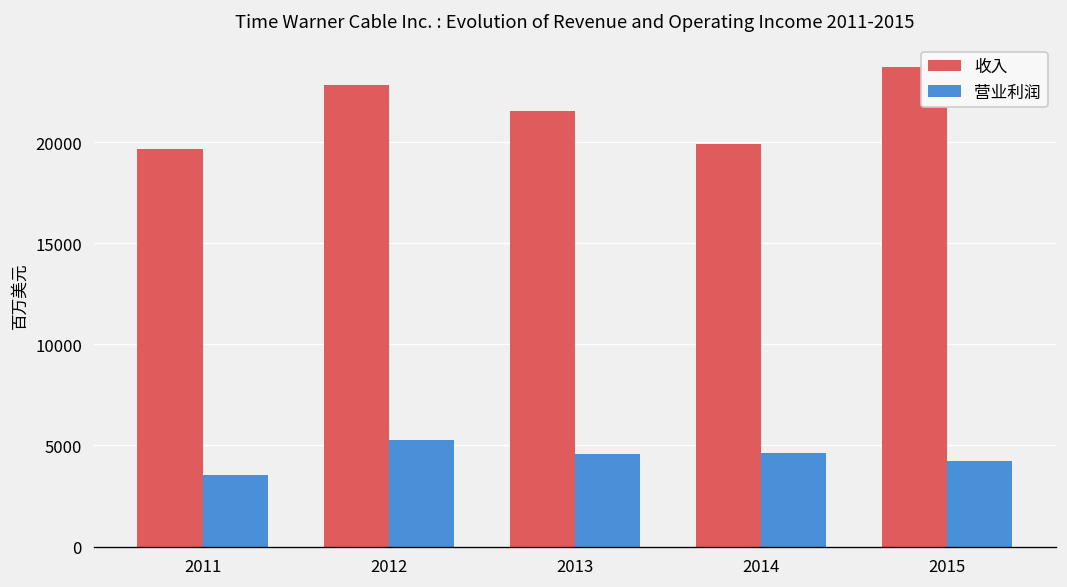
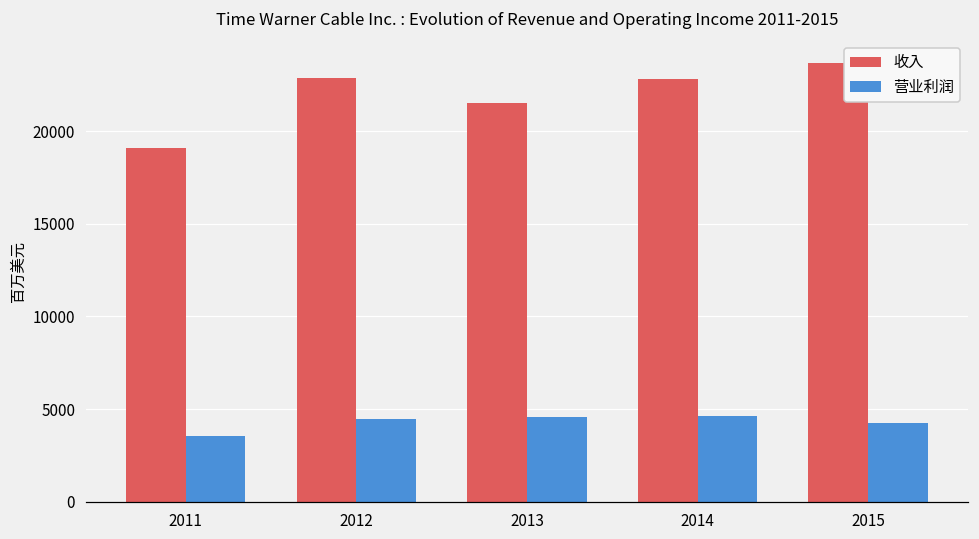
收入, 2011: 19700 -> 19100
营业利润, 2012: 5300 -> 4400
收入, 2014: 19900 -> 22800
